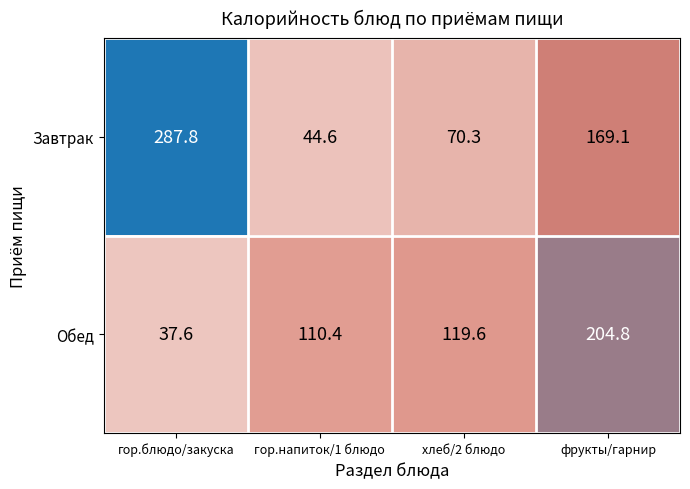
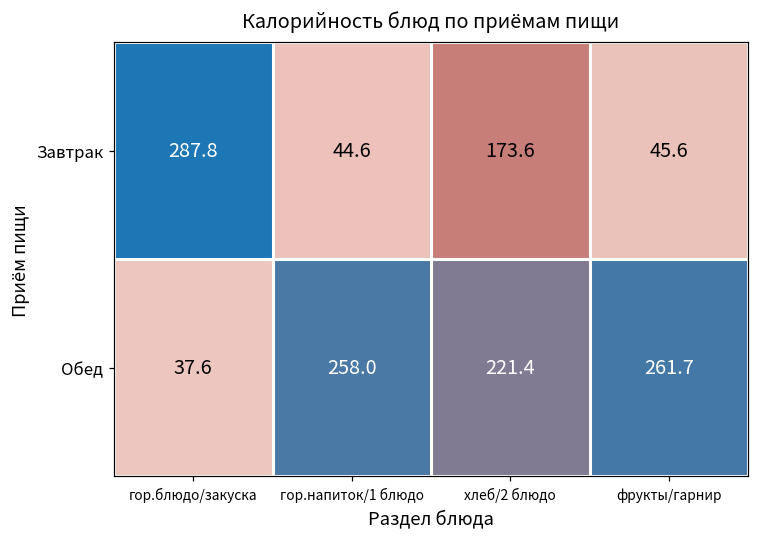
Завтрак, хлеб/2 блюдо: 70.3 -> 173.6
Завтрак, фрукты/гарнир: 169.1 -> 45.6
Обед, гор.напиток/1 блюдо: 110.4 -> 258.0
Обед, хлеб/2 блюдо: 119.6 -> 221.4
Обед, фрукты/гарнир: 204.8 -> 261.7
